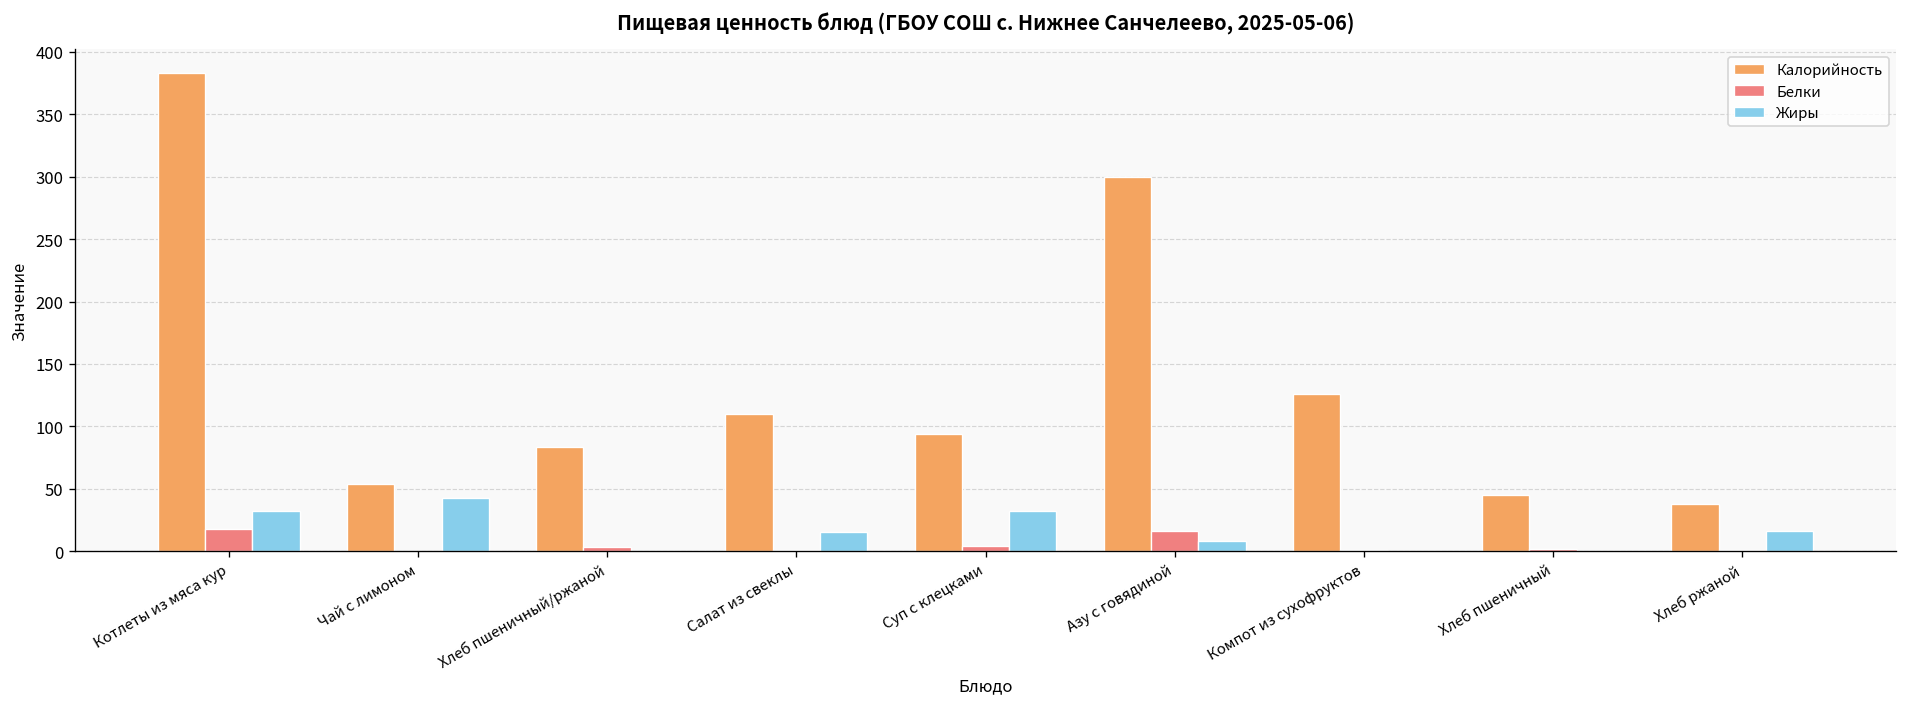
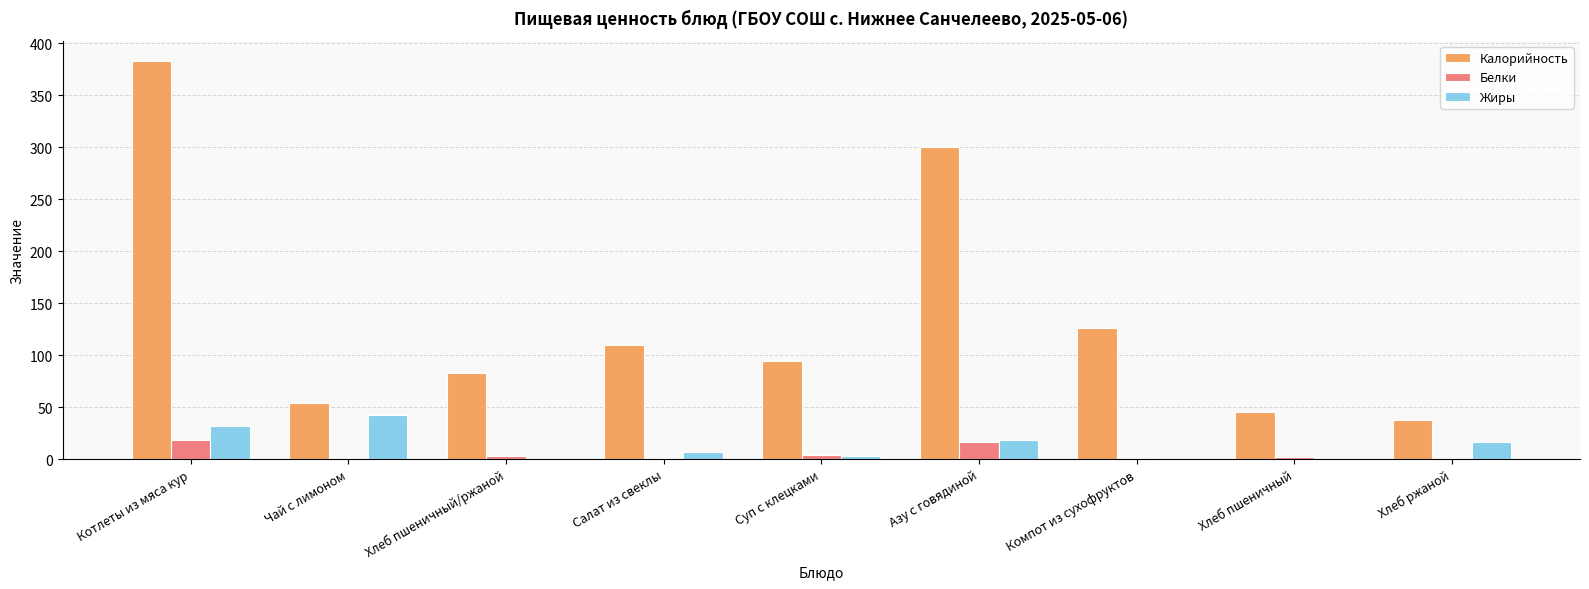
Жиры, Салат из свеклы: 15 -> 7
Жиры, Суп с клецками: 32 -> 3
Жиры, Азу с говядиной: 8 -> 18
